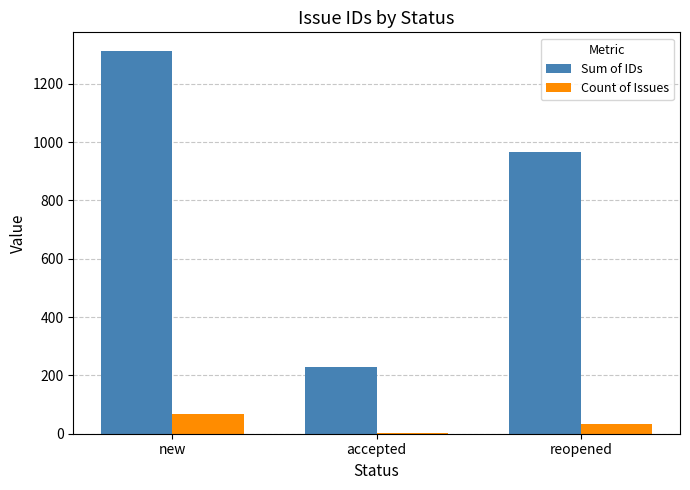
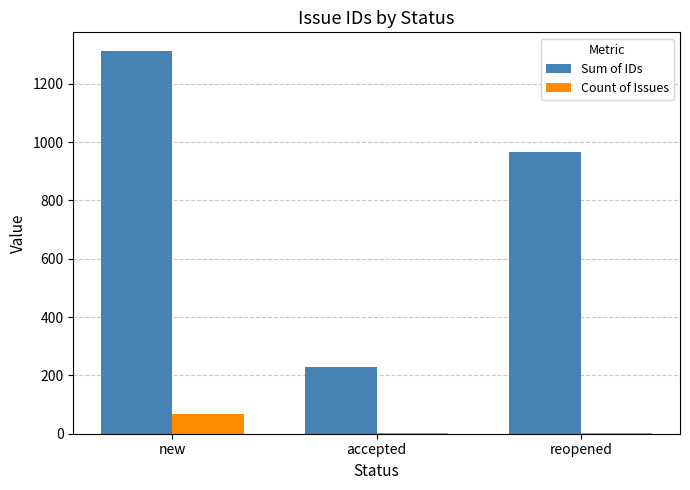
Count of Issues, reopened: 30 -> 0
